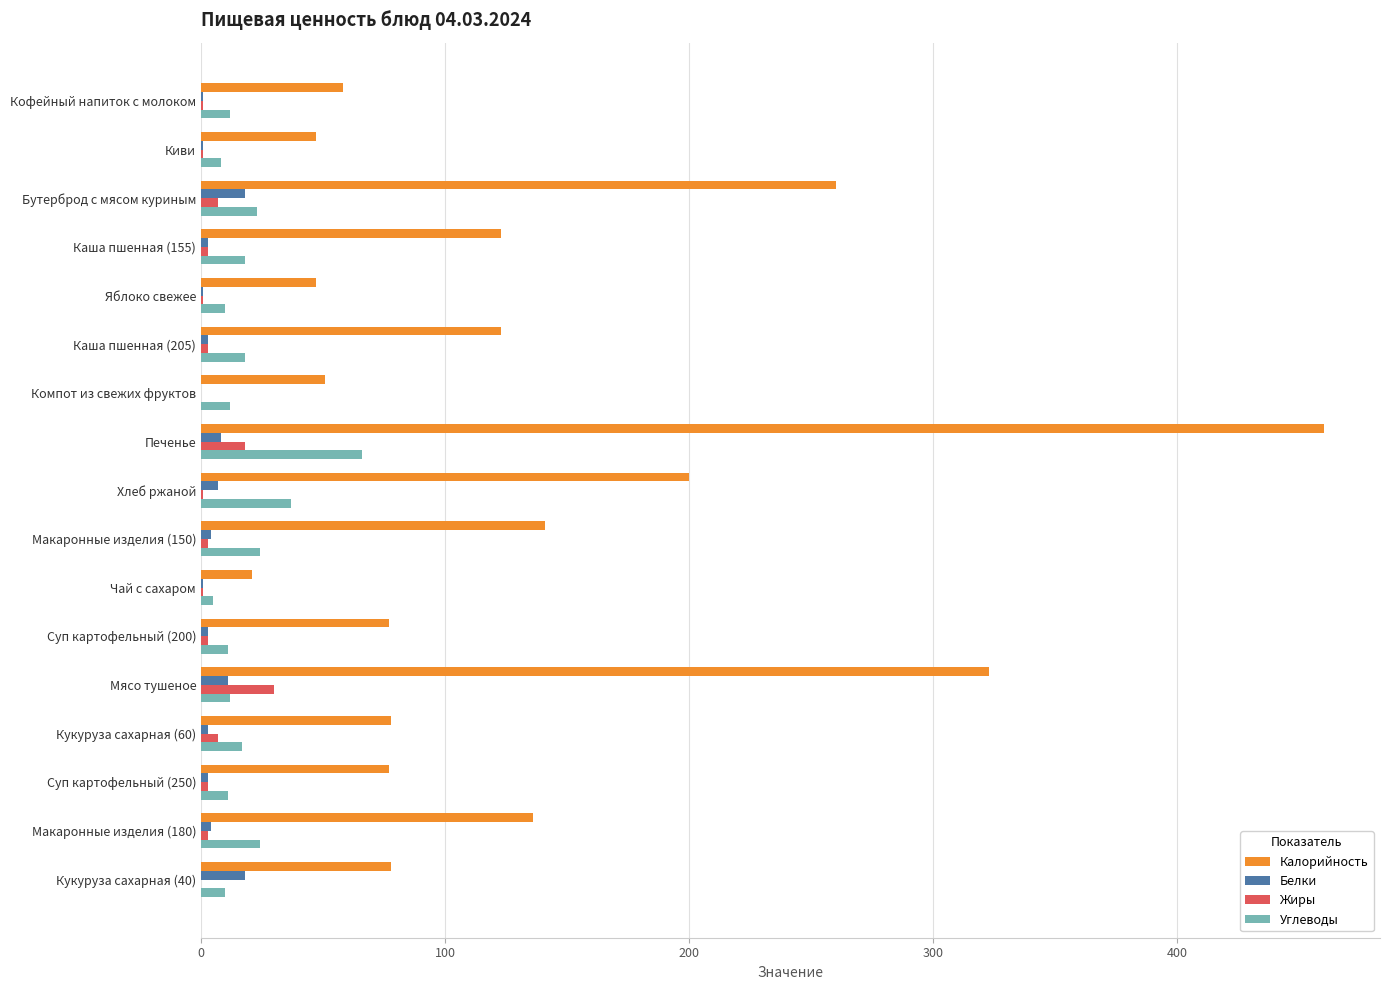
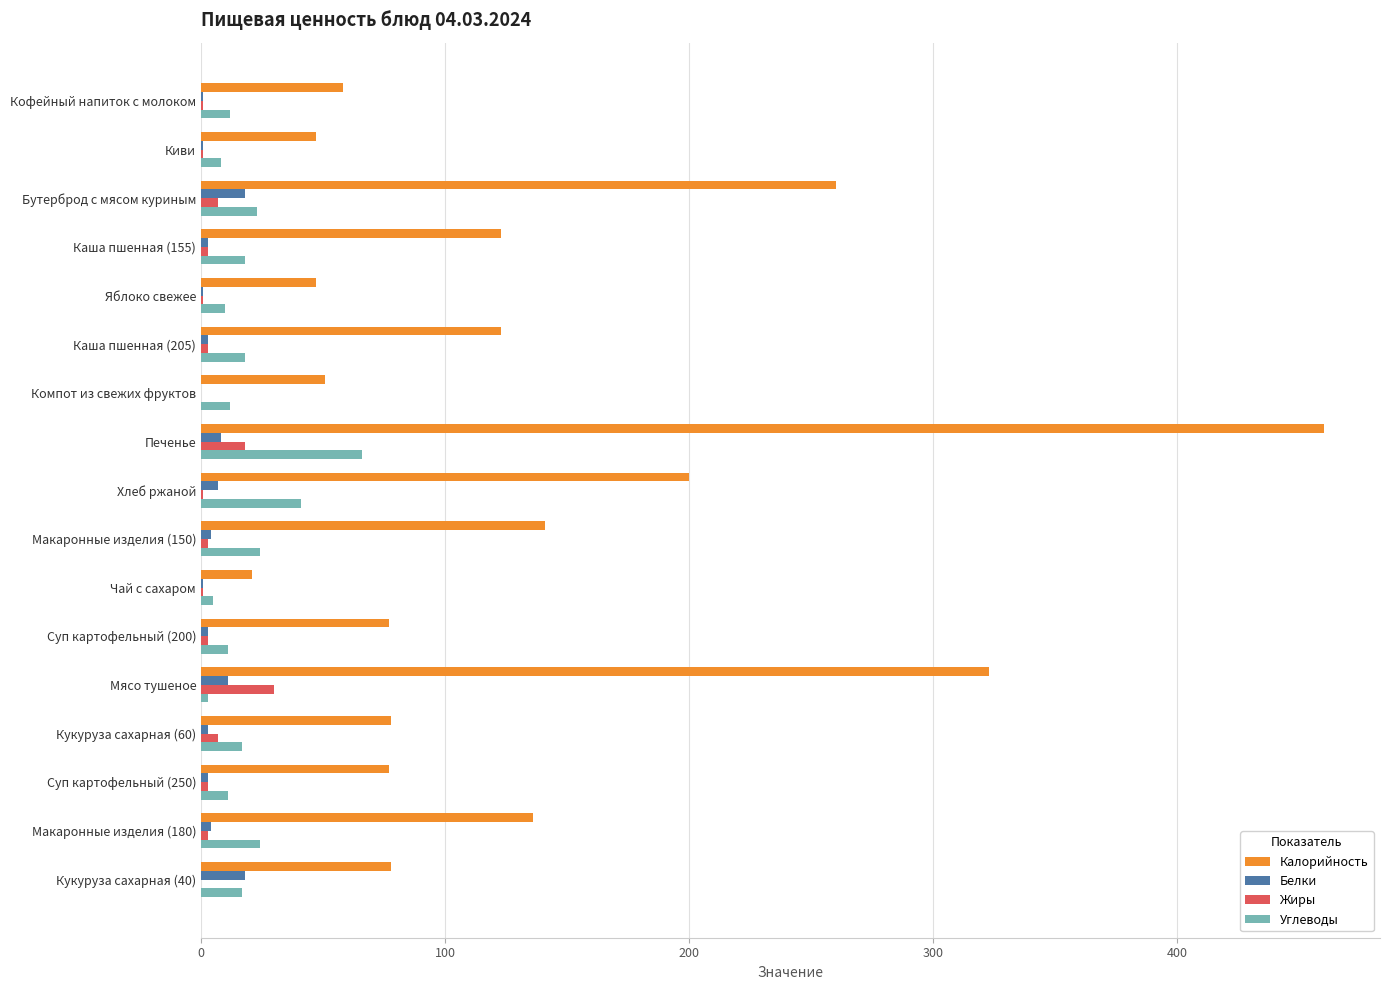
Углеводы, Хлеб ржаной: 37 -> 41
Углеводы, Мясо тушеное: 12 -> 3
Углеводы, Кукуруза сахарная (40): 10 -> 17
